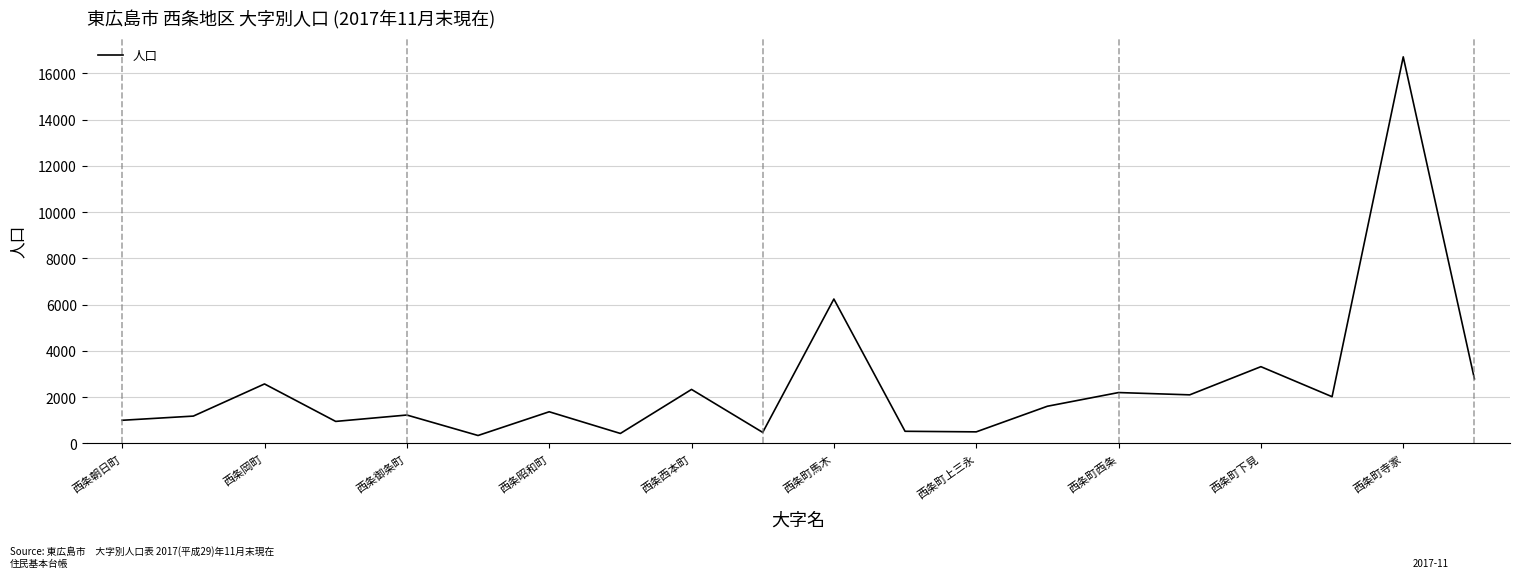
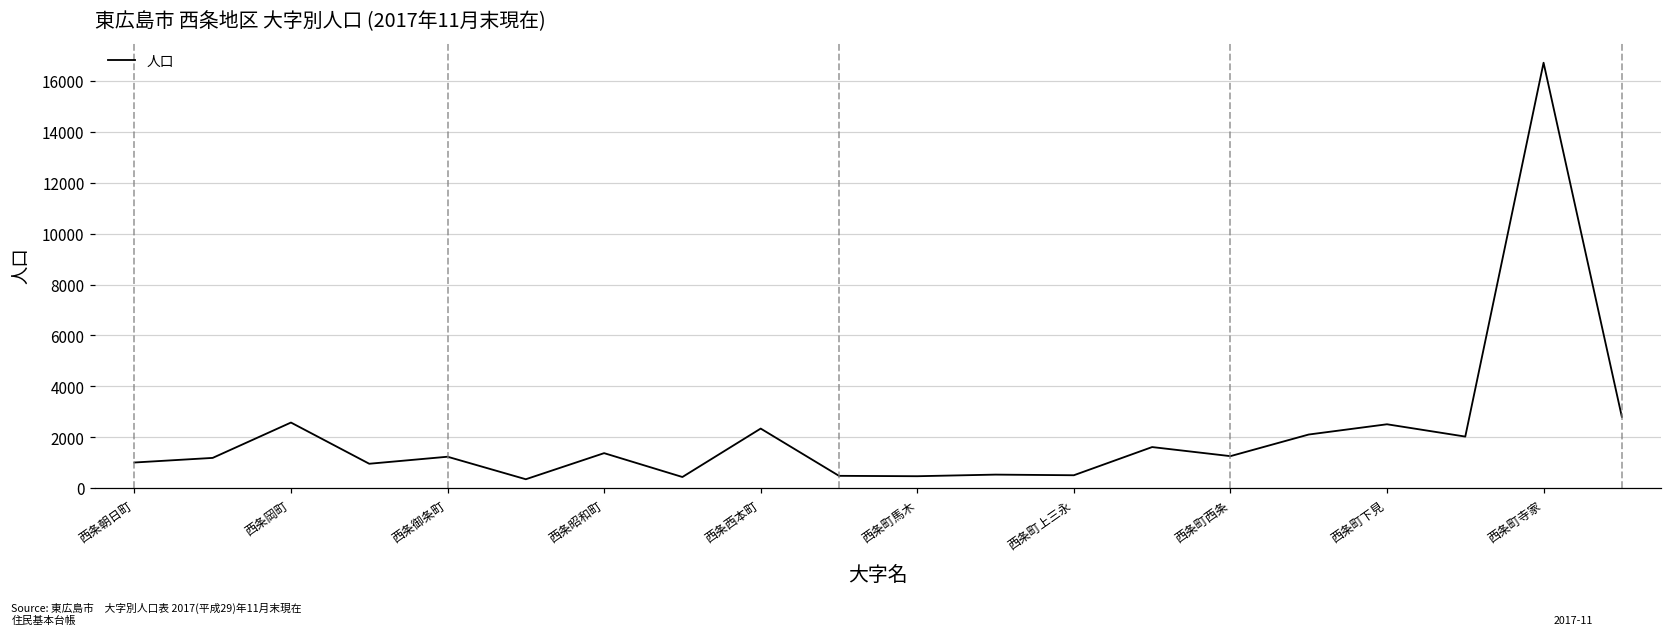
西条町馬木: 6200 -> 500
西条町西条: 2200 -> 1300
西条町下見: 3300 -> 2500
